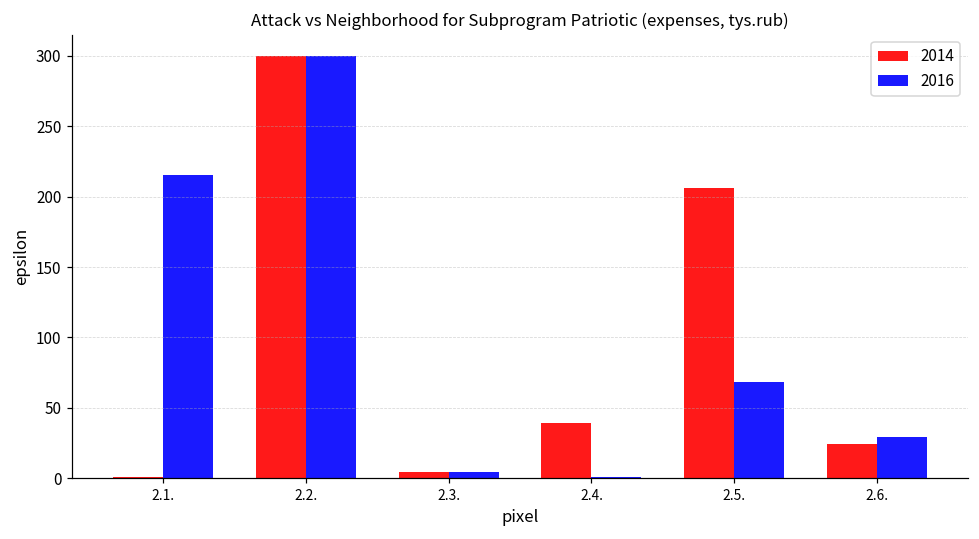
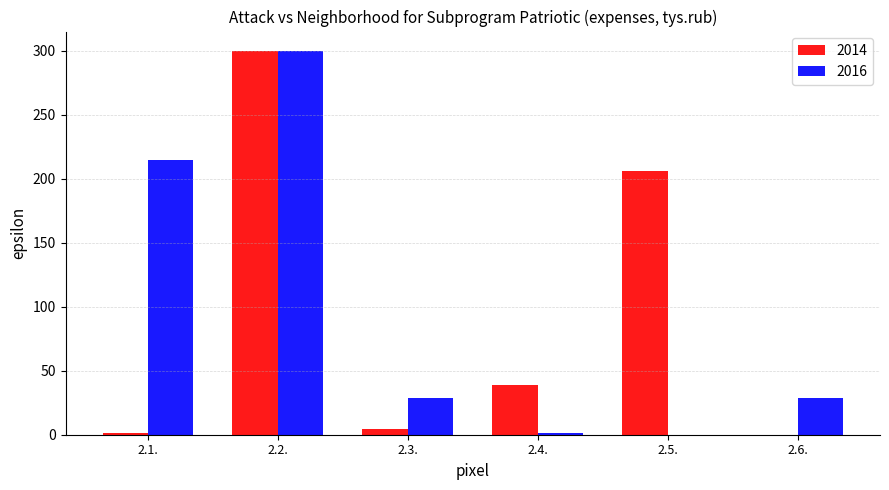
2016, 2.3.: 5 -> 29
2016, 2.5.: 68 -> 0
2014, 2.6.: 24 -> 0
